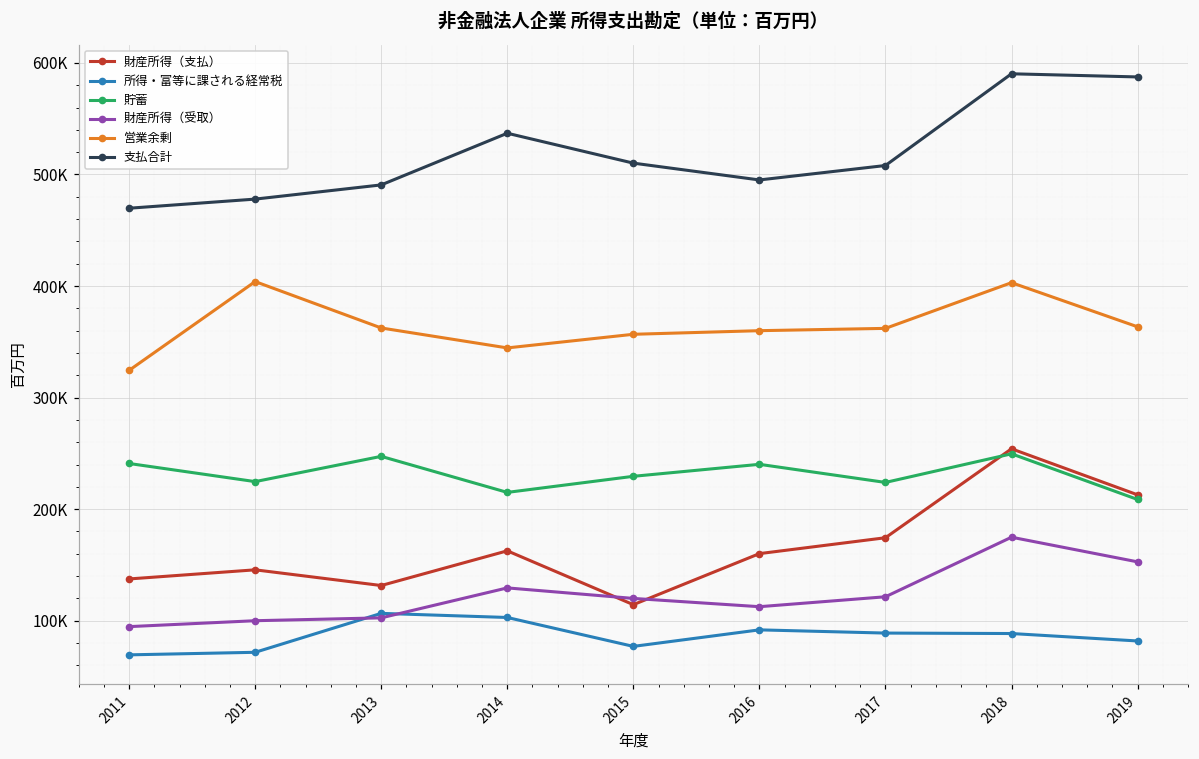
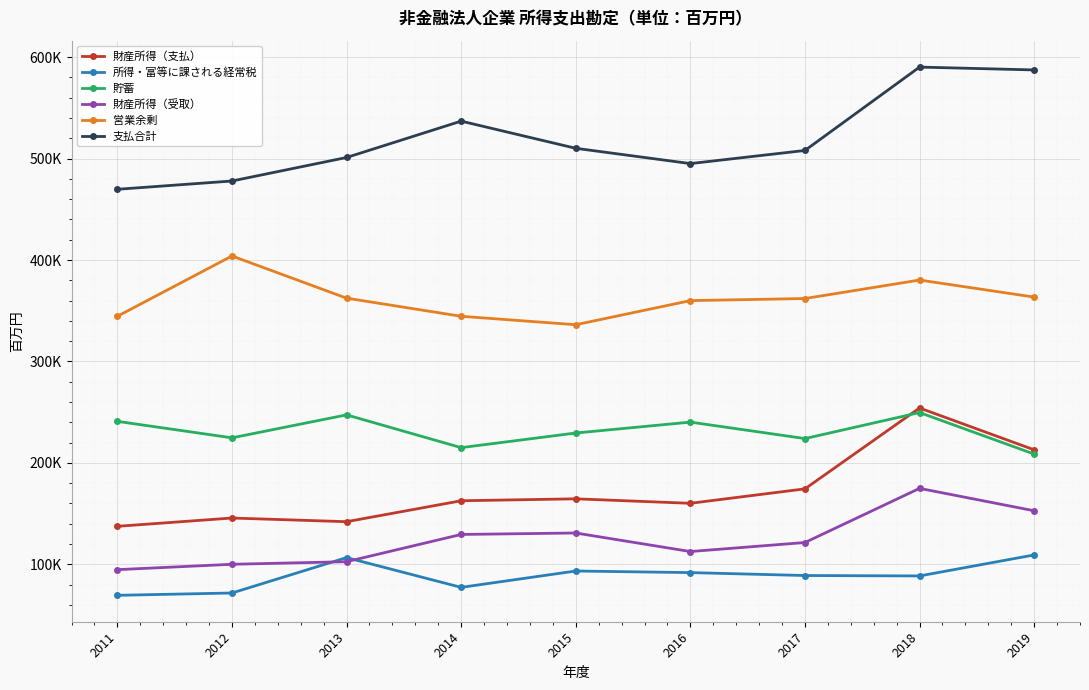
営業余剰, 2011: 324000 -> 345000
財産所得（支払）, 2013: 132000 -> 142000
支払合計, 2013: 491000 -> 501000
所得・富等に課される経常税, 2014: 103000 -> 77000
財産所得（支払）, 2015: 114000 -> 165000
所得・富等に課される経常税, 2015: 77000 -> 93000
財産所得（受取）, 2015: 120000 -> 131000
営業余剰, 2015: 357000 -> 336000
営業余剰, 2018: 403000 -> 380000
所得・富等に課される経常税, 2019: 82000 -> 109000
